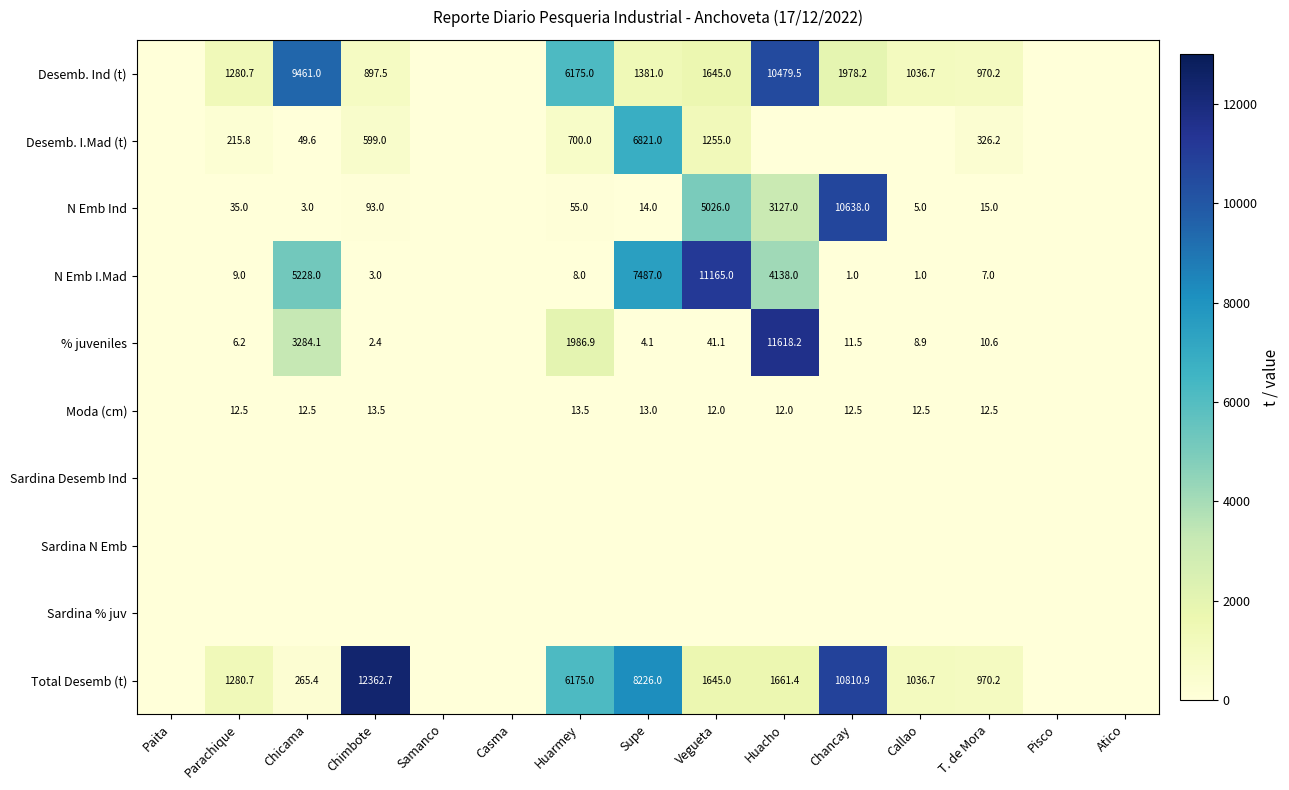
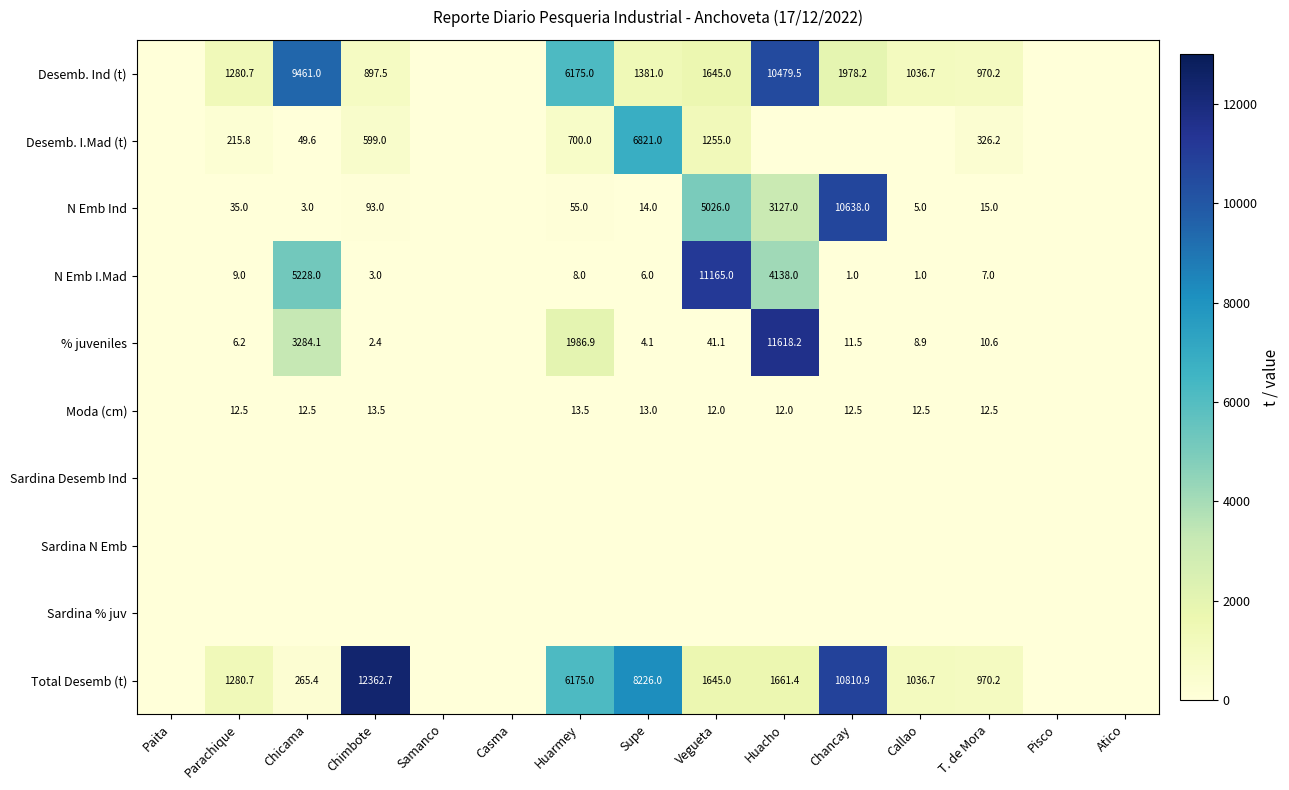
N Emb I.Mad, Supe: 7487.0 -> 6.0
